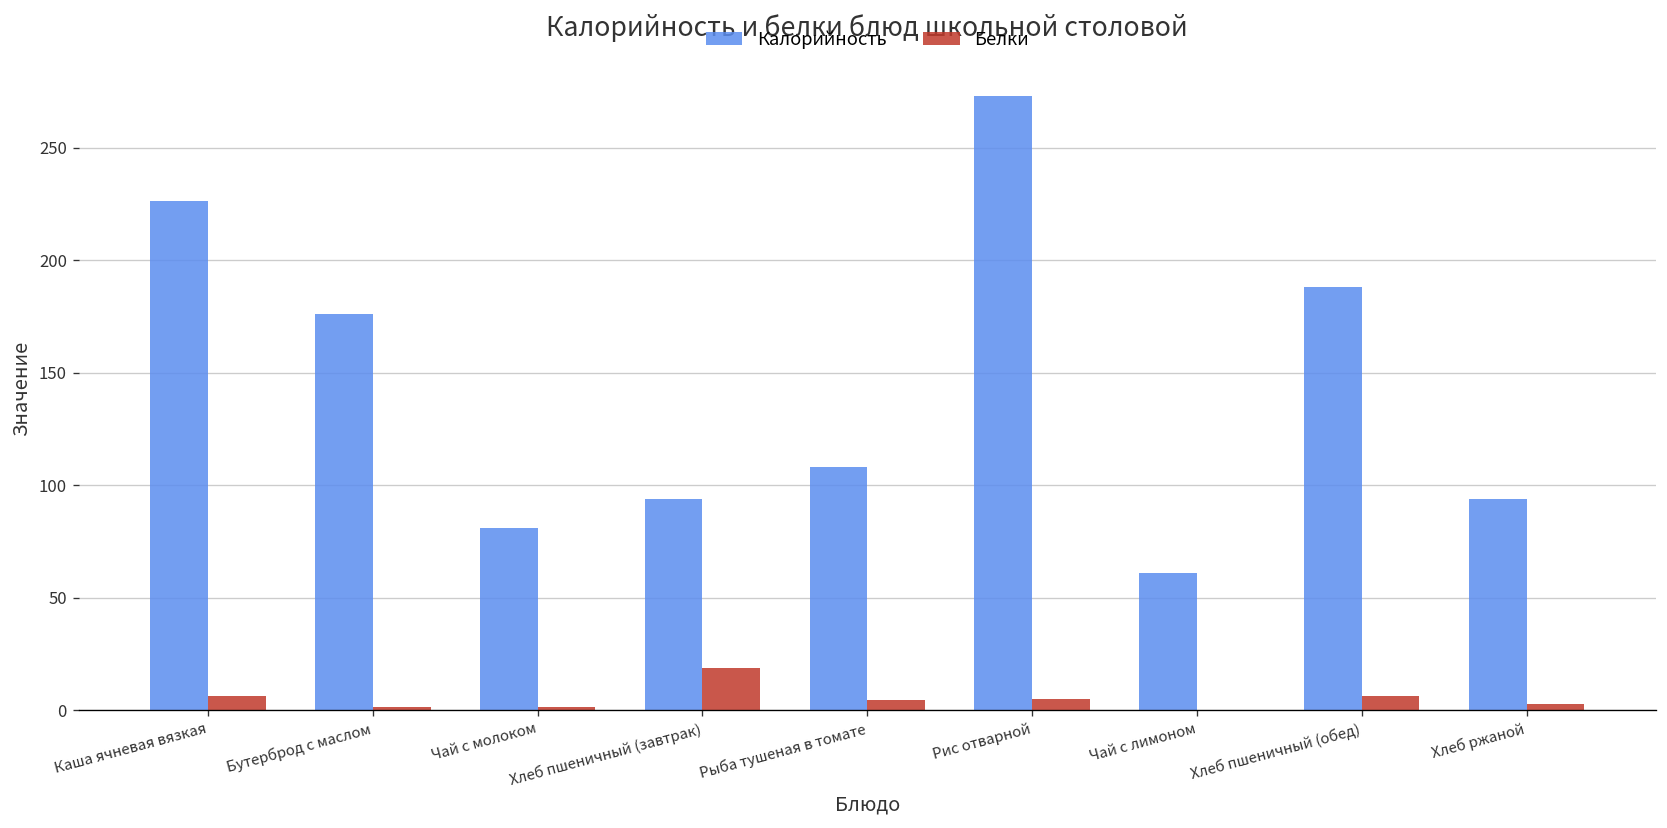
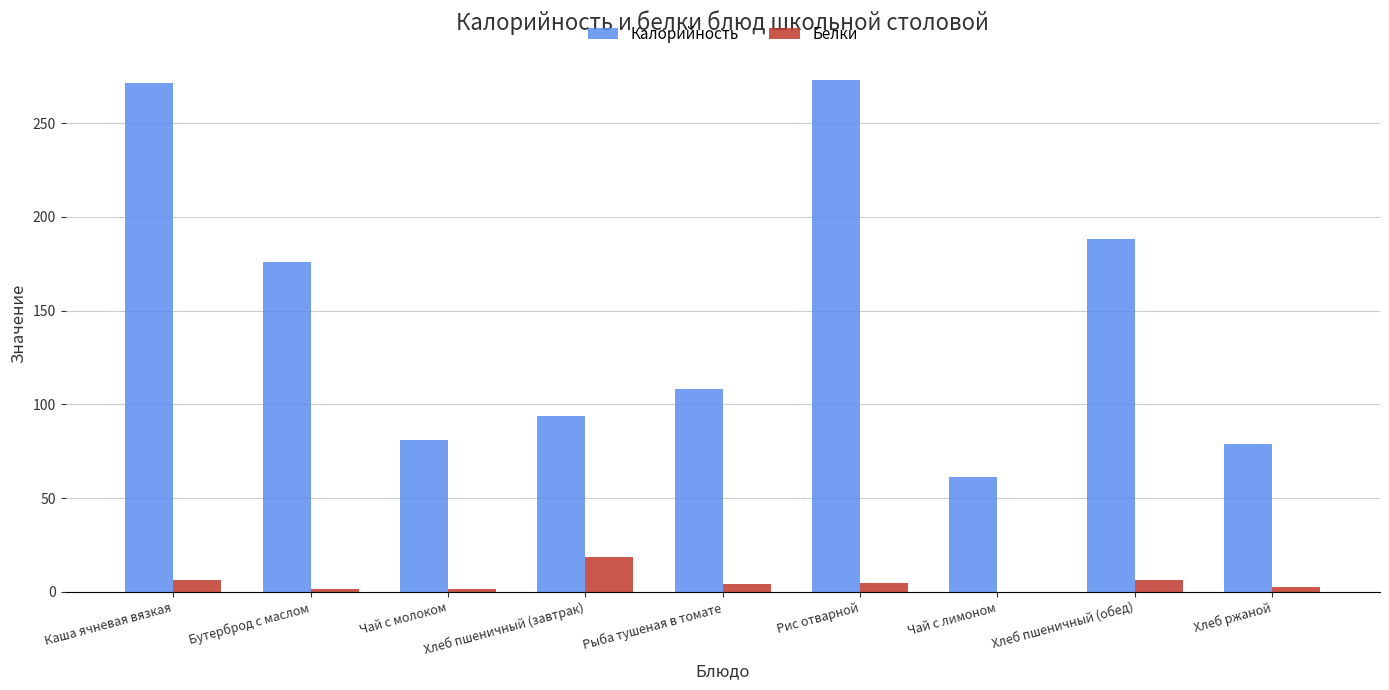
Калорийность, Каша ячневая вязкая: 226 -> 271
Калорийность, Хлеб ржаной: 94 -> 79
